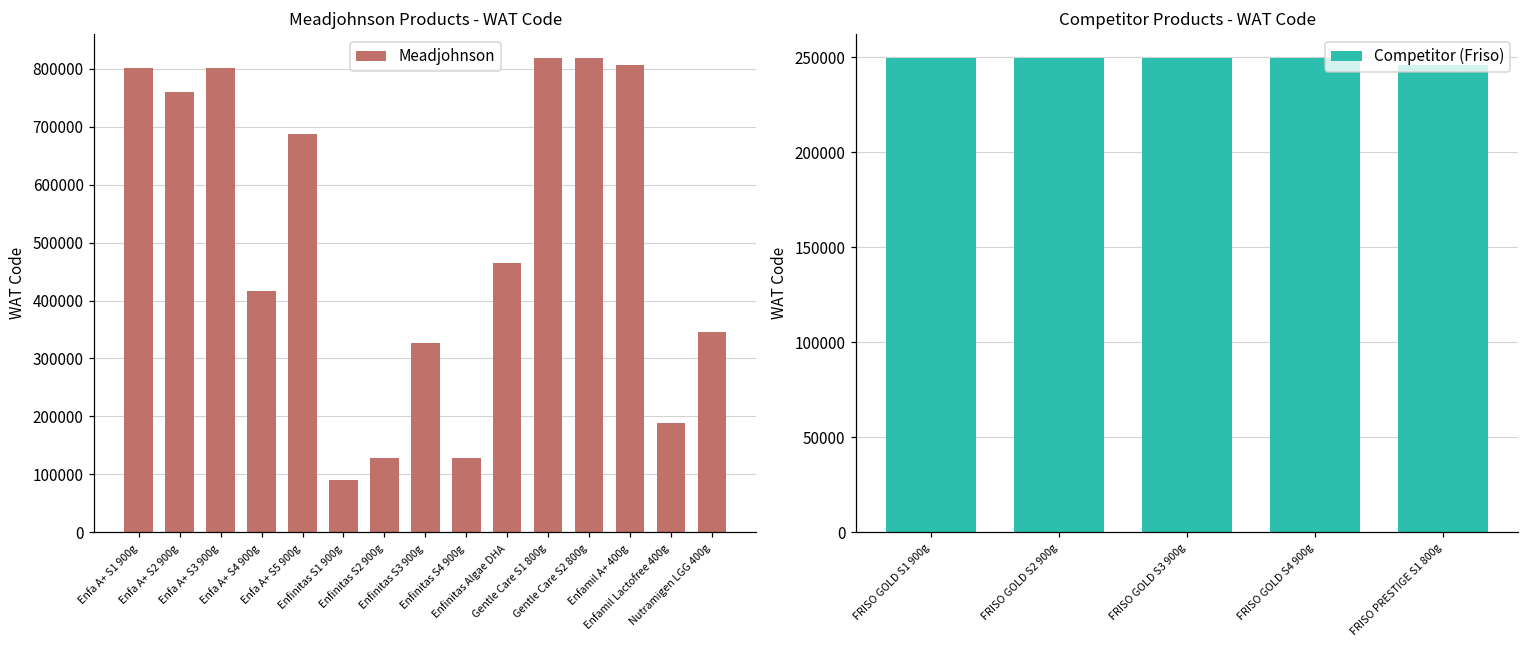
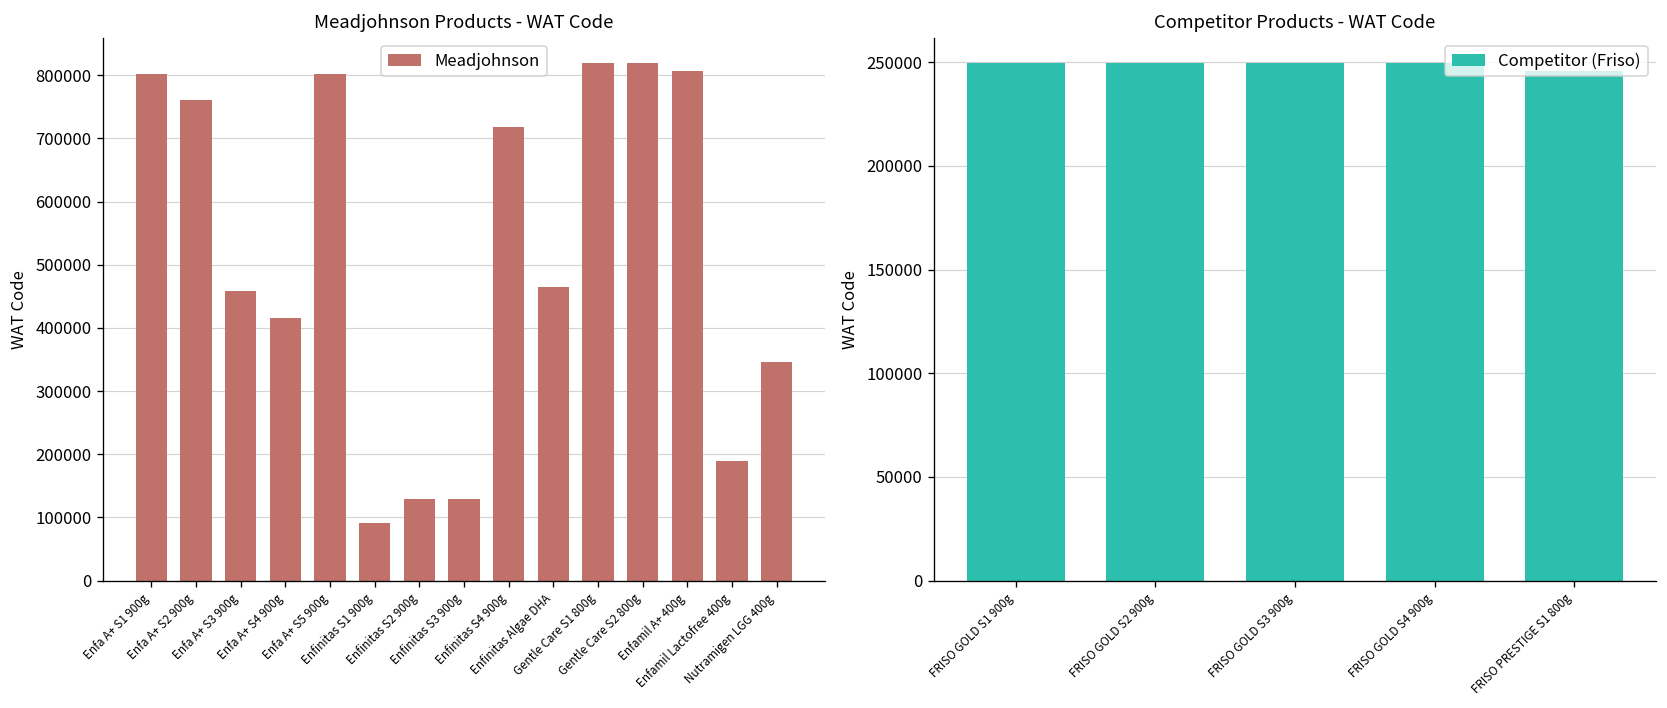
Meadjohnson Products - WAT Code, Enfa A+ S3 900g: 800000 -> 460000
Meadjohnson Products - WAT Code, Enfa A+ S5 900g: 690000 -> 800000
Meadjohnson Products - WAT Code, Enfinitas S3 900g: 330000 -> 130000
Meadjohnson Products - WAT Code, Enfinitas S4 900g: 130000 -> 720000
